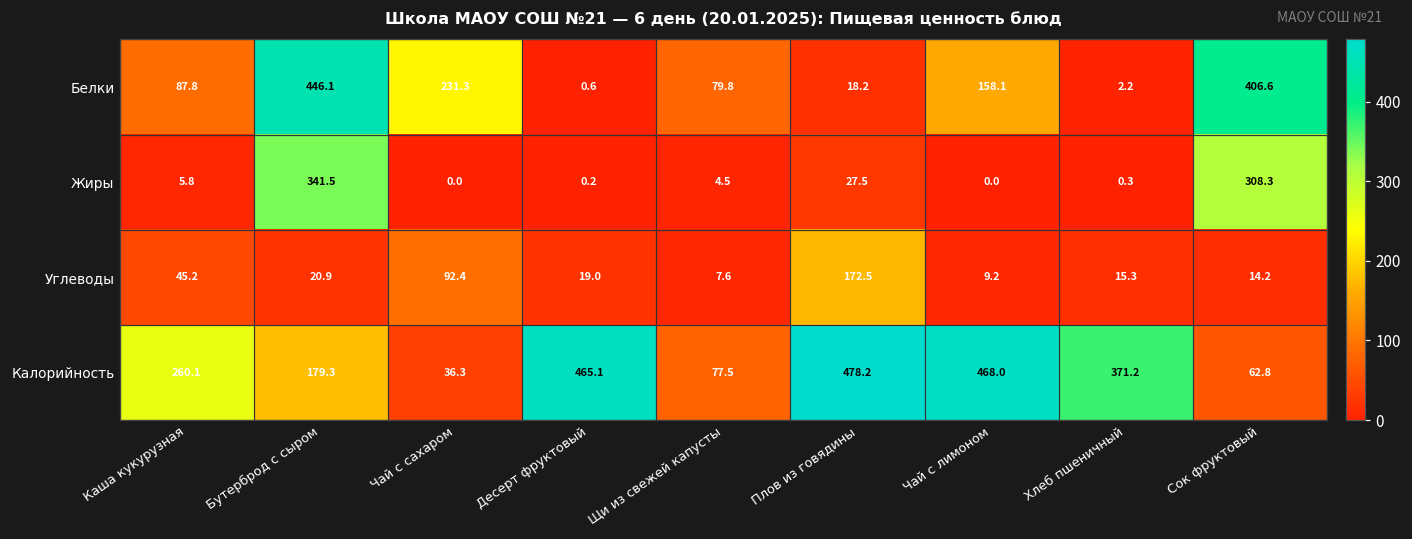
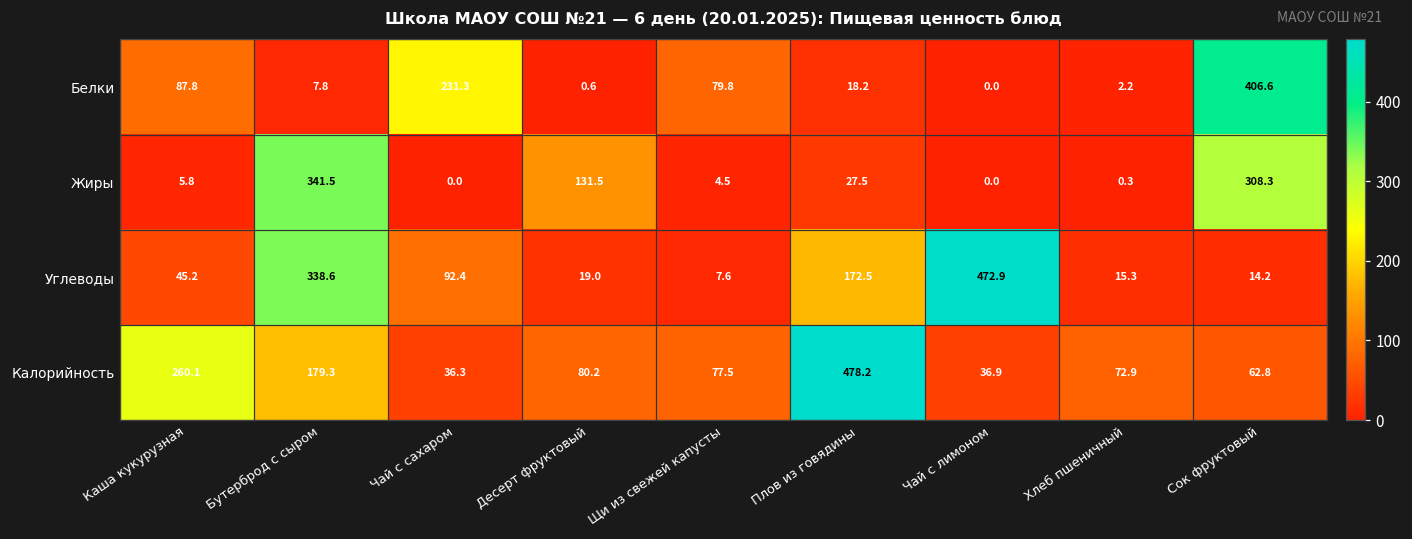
Белки, Бутерброд с сыром: 446.1 -> 7.8
Белки, Чай с лимоном: 158.1 -> 0.0
Жиры, Десерт фруктовый: 0.2 -> 131.5
Углеводы, Бутерброд с сыром: 20.9 -> 338.6
Углеводы, Чай с лимоном: 9.2 -> 472.9
Калорийность, Десерт фруктовый: 465.1 -> 80.2
Калорийность, Чай с лимоном: 468.0 -> 36.9
Калорийность, Хлеб пшеничный: 371.2 -> 72.9
